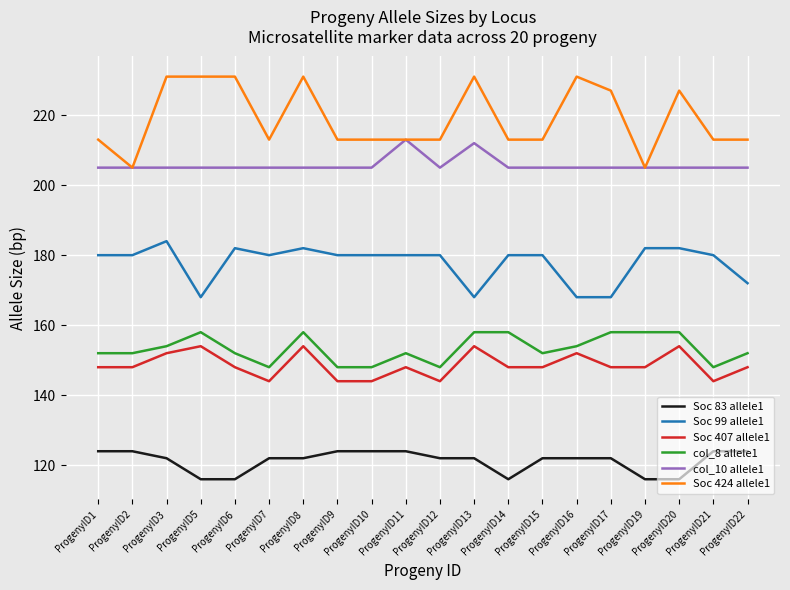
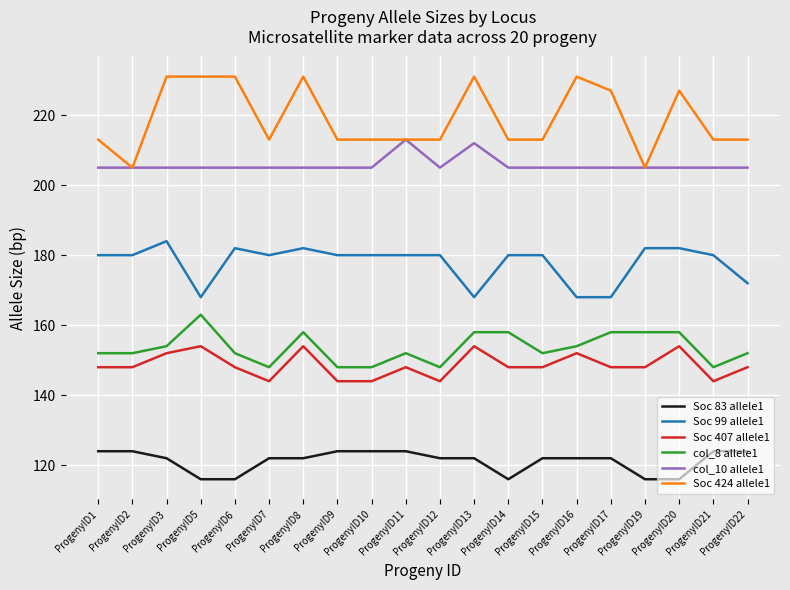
col_8 allele1, ProgenyID5: 158 -> 163
